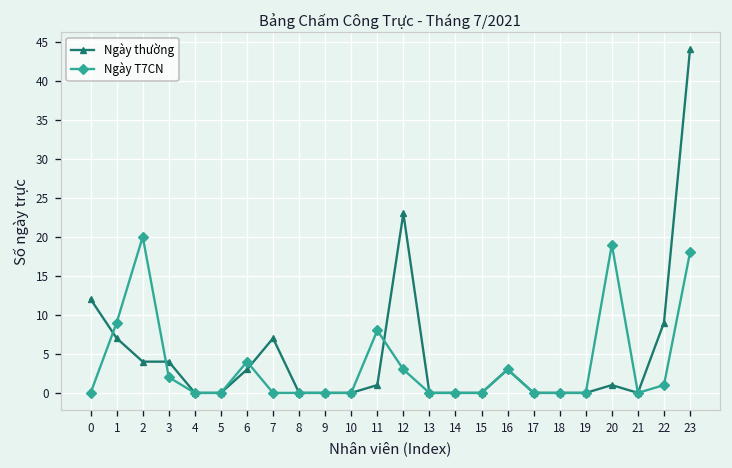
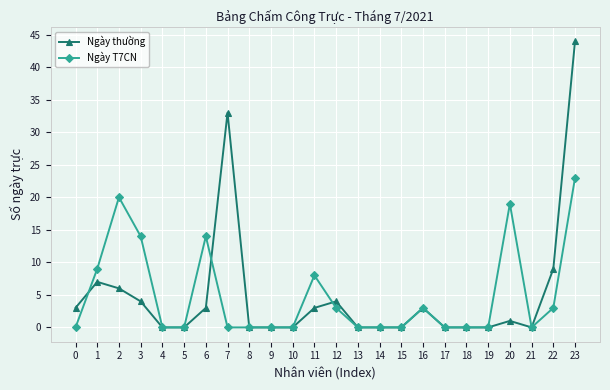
Ngày thường, 0: 12 -> 3
Ngày thường, 2: 4 -> 6
Ngày T7CN, 3: 2 -> 14
Ngày T7CN, 6: 4 -> 14
Ngày thường, 7: 7 -> 33
Ngày thường, 11: 1 -> 3
Ngày thường, 12: 23 -> 4
Ngày T7CN, 22: 1 -> 3
Ngày T7CN, 23: 18 -> 23
